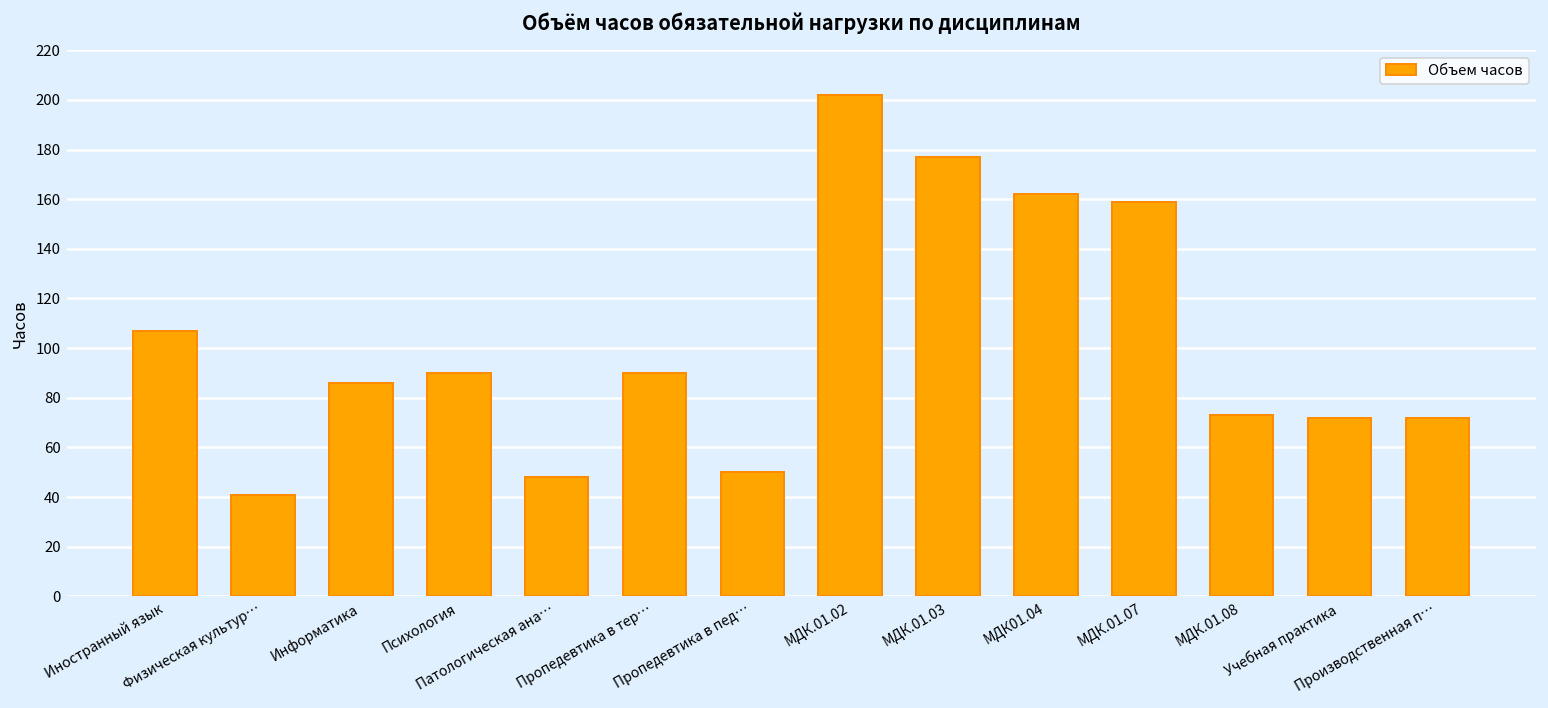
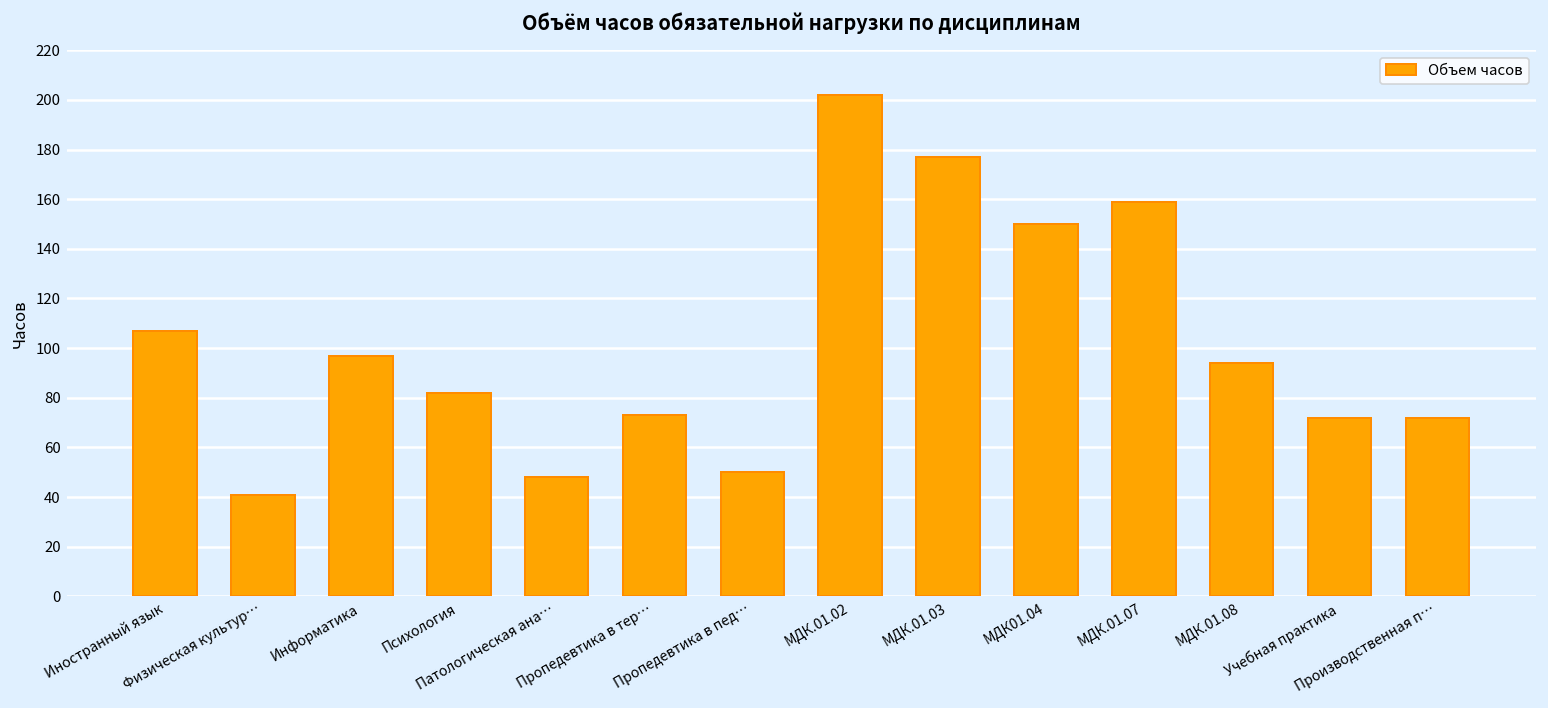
Информатика: 86 -> 97
Психология: 90 -> 82
Пропедевтика в тер…: 90 -> 73
МДК01.04: 162 -> 150
МДК.01.08: 73 -> 94
